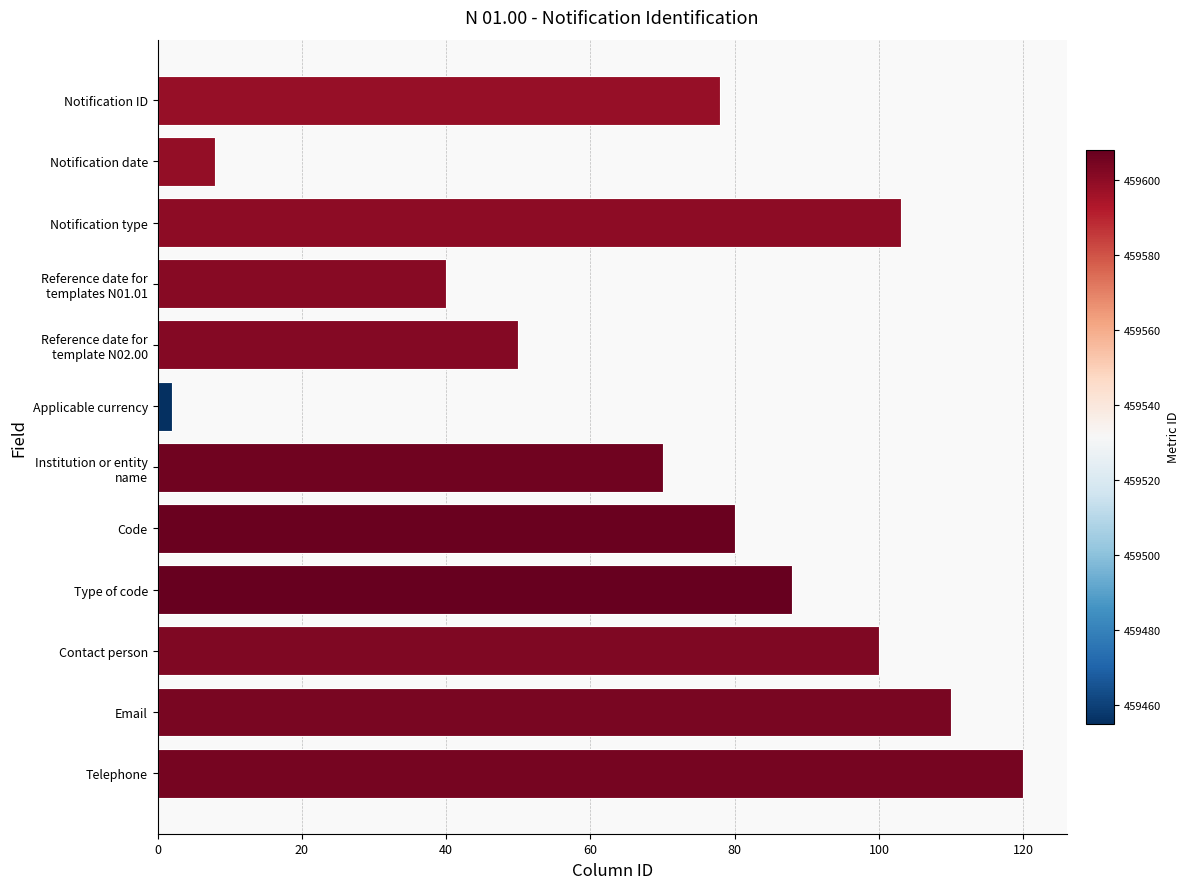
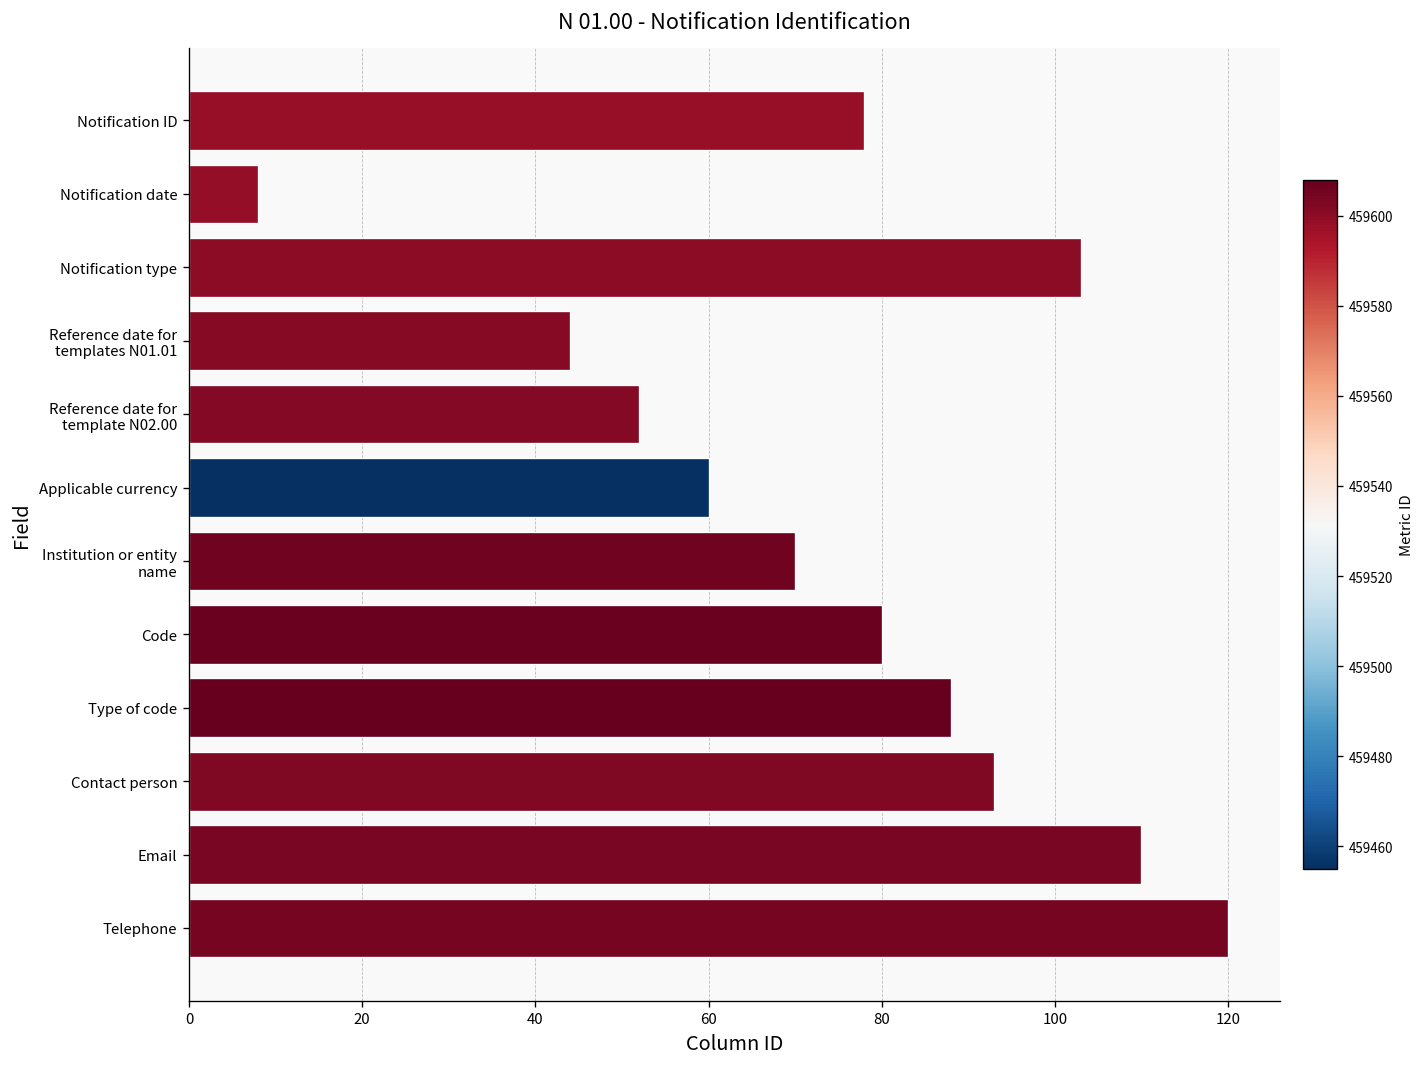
Reference date for templates N01.01: 40 -> 44
Reference date for template N02.00: 50 -> 52
Applicable currency: 2 -> 60
Contact person: 100 -> 93
